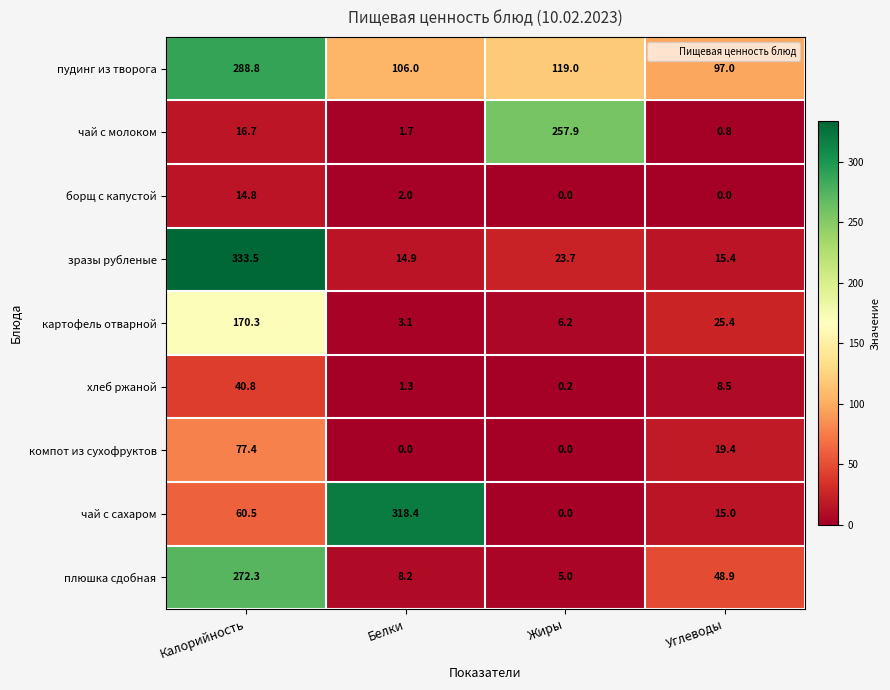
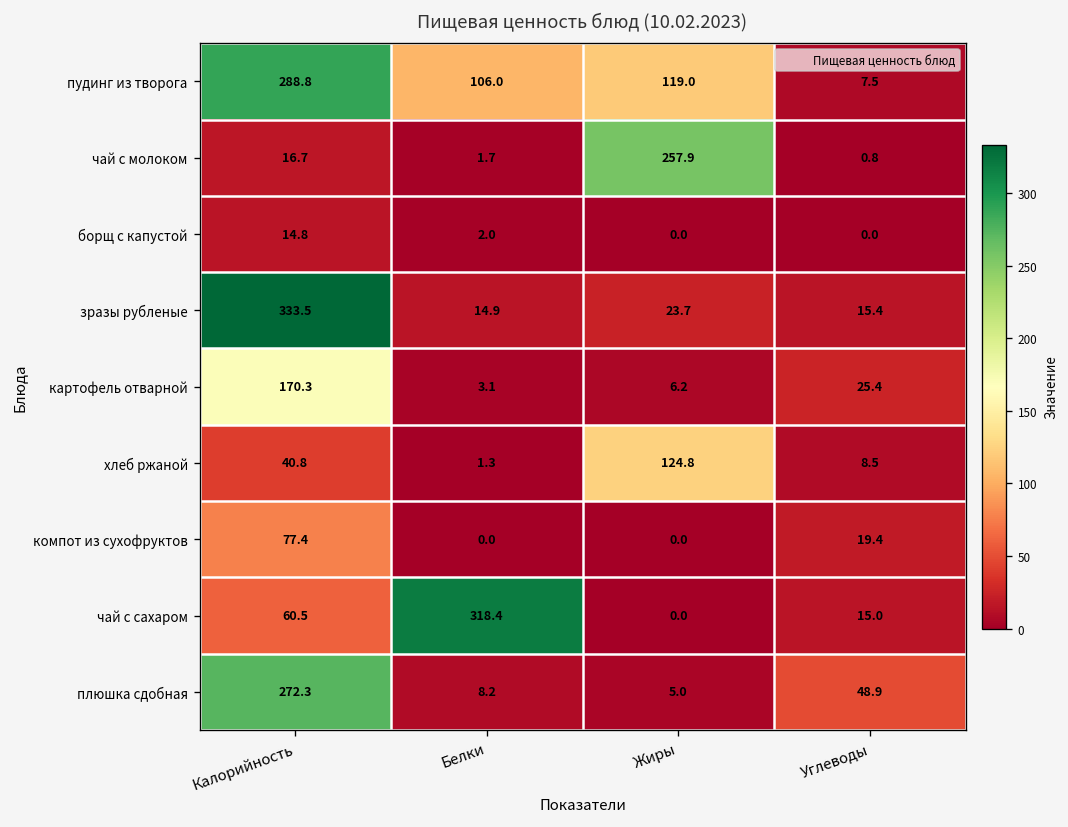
пудинг из творога, Углеводы: 97.0 -> 7.5
хлеб ржаной, Жиры: 0.2 -> 124.8
